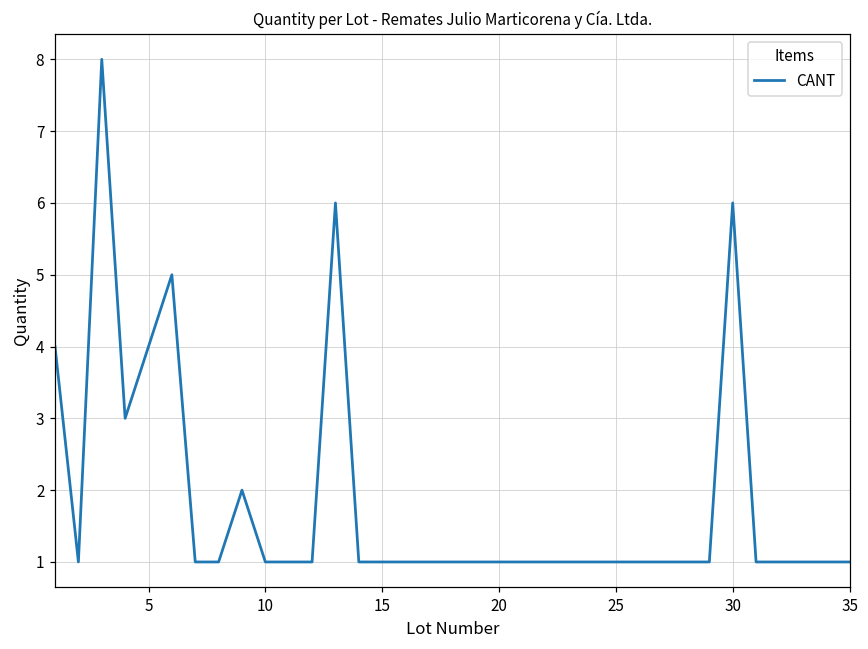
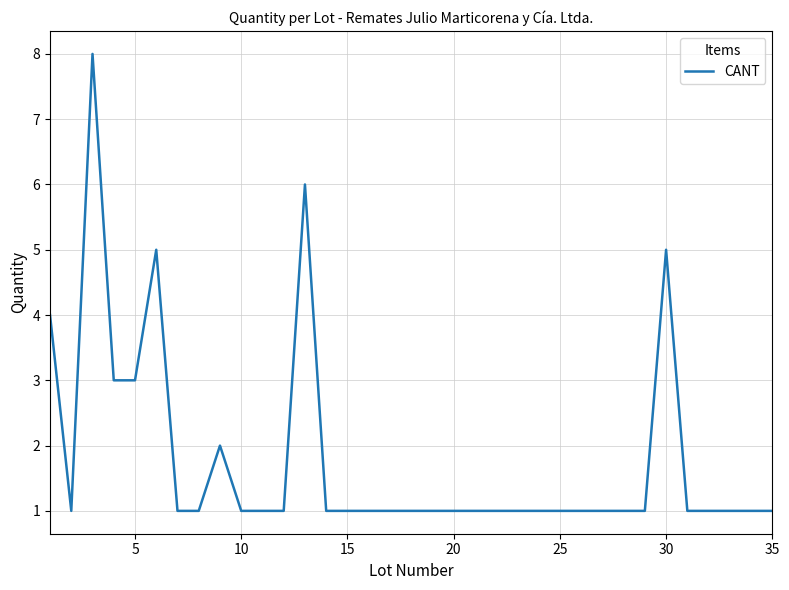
5: 4 -> 3
30: 6 -> 5
